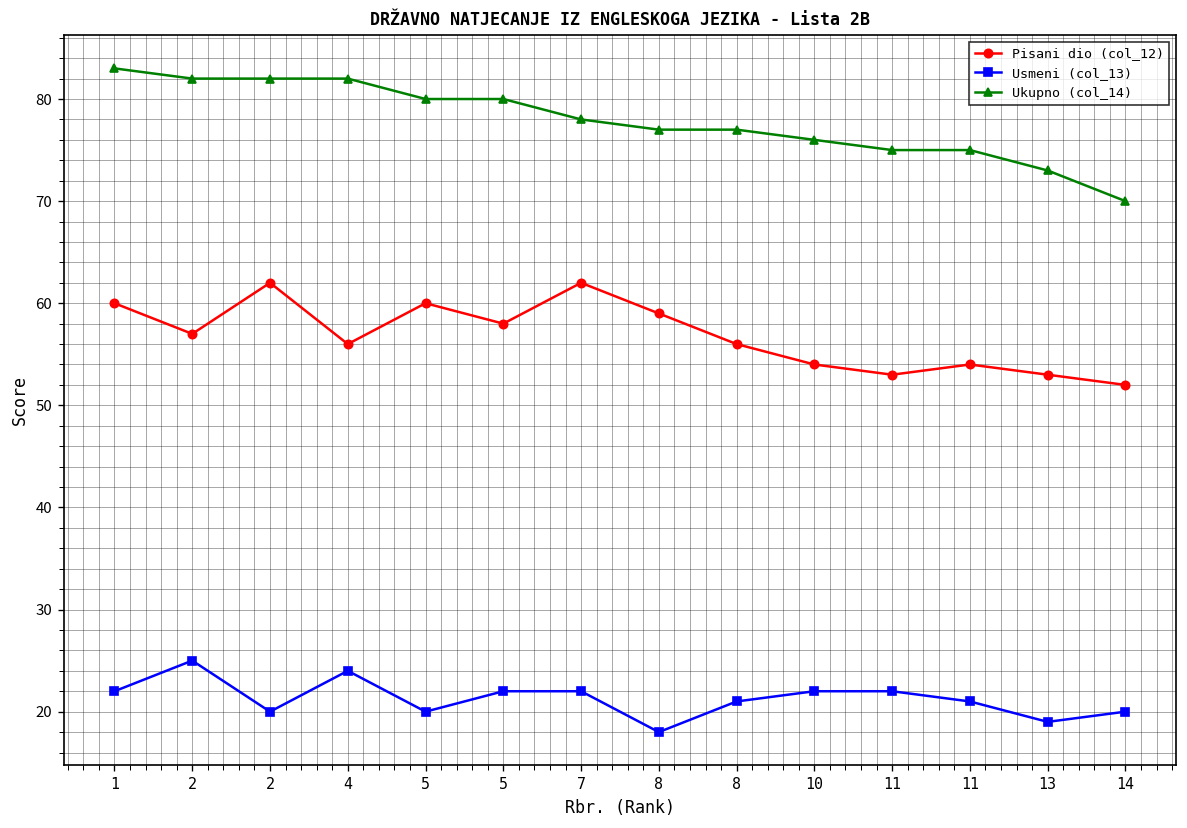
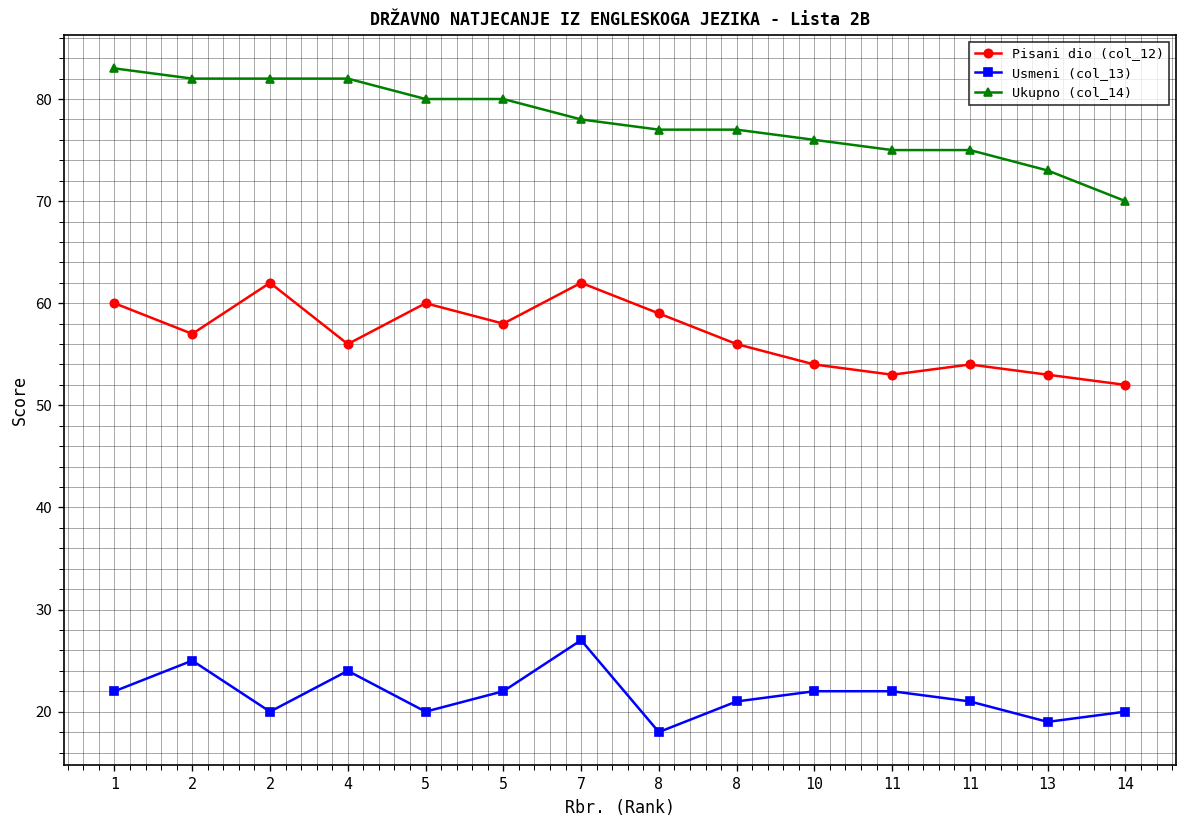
Usmeni (col_13), 7: 22 -> 27
